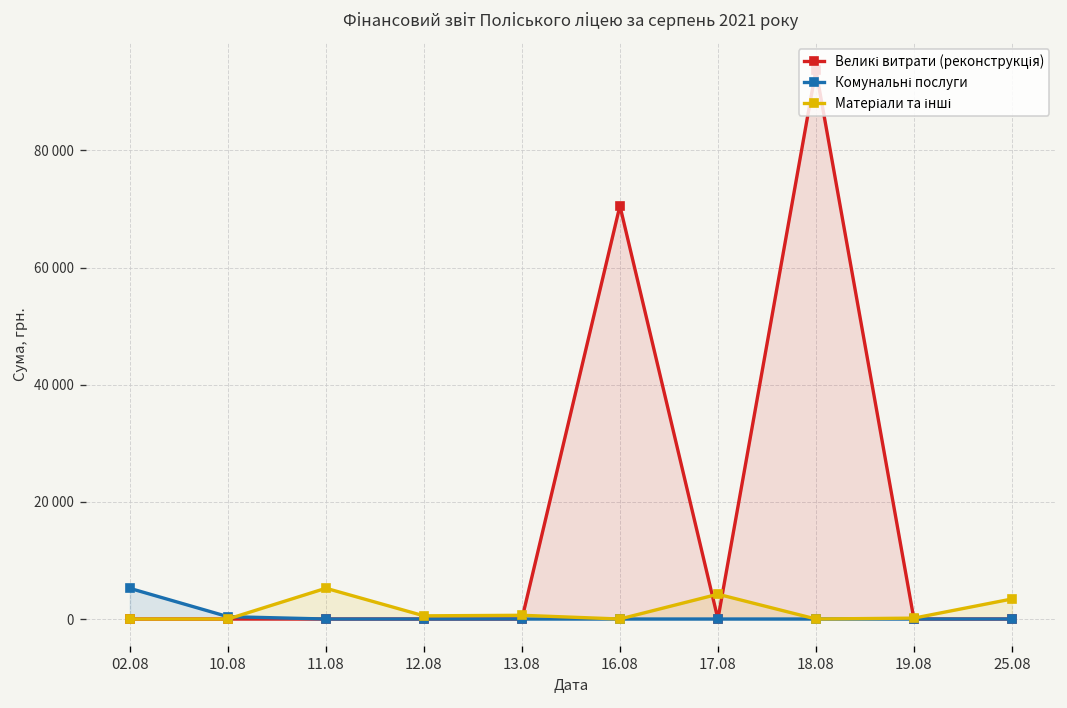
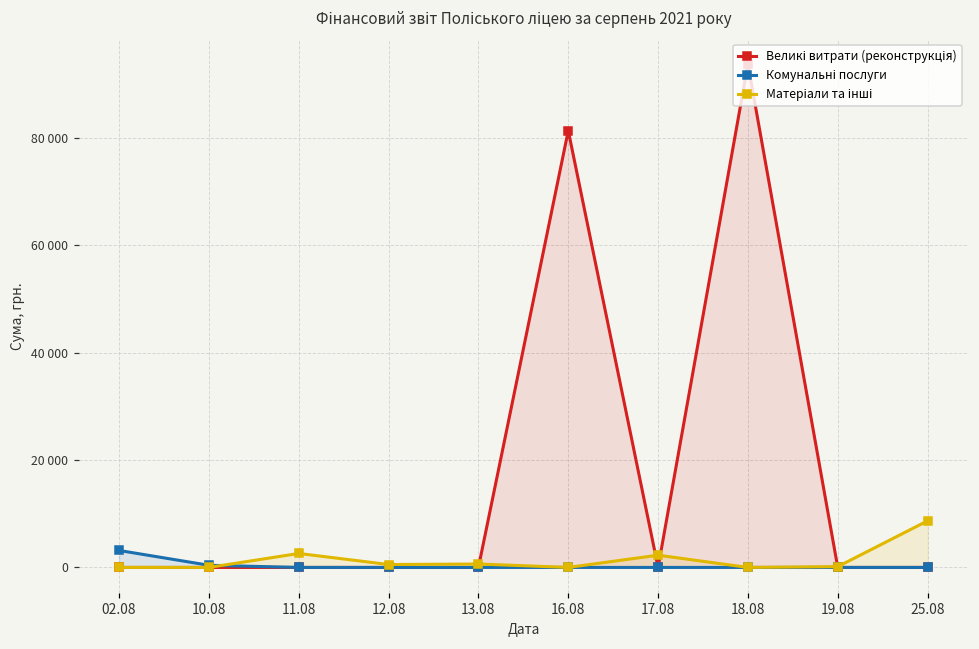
Комунальні послуги, 02.08: 5000 -> 3000
Матеріали та інші, 11.08: 5000 -> 3000
Великі витрати (реконструкція), 16.08: 71000 -> 81000
Матеріали та інші, 17.08: 4000 -> 2000
Матеріали та інші, 25.08: 3000 -> 9000
